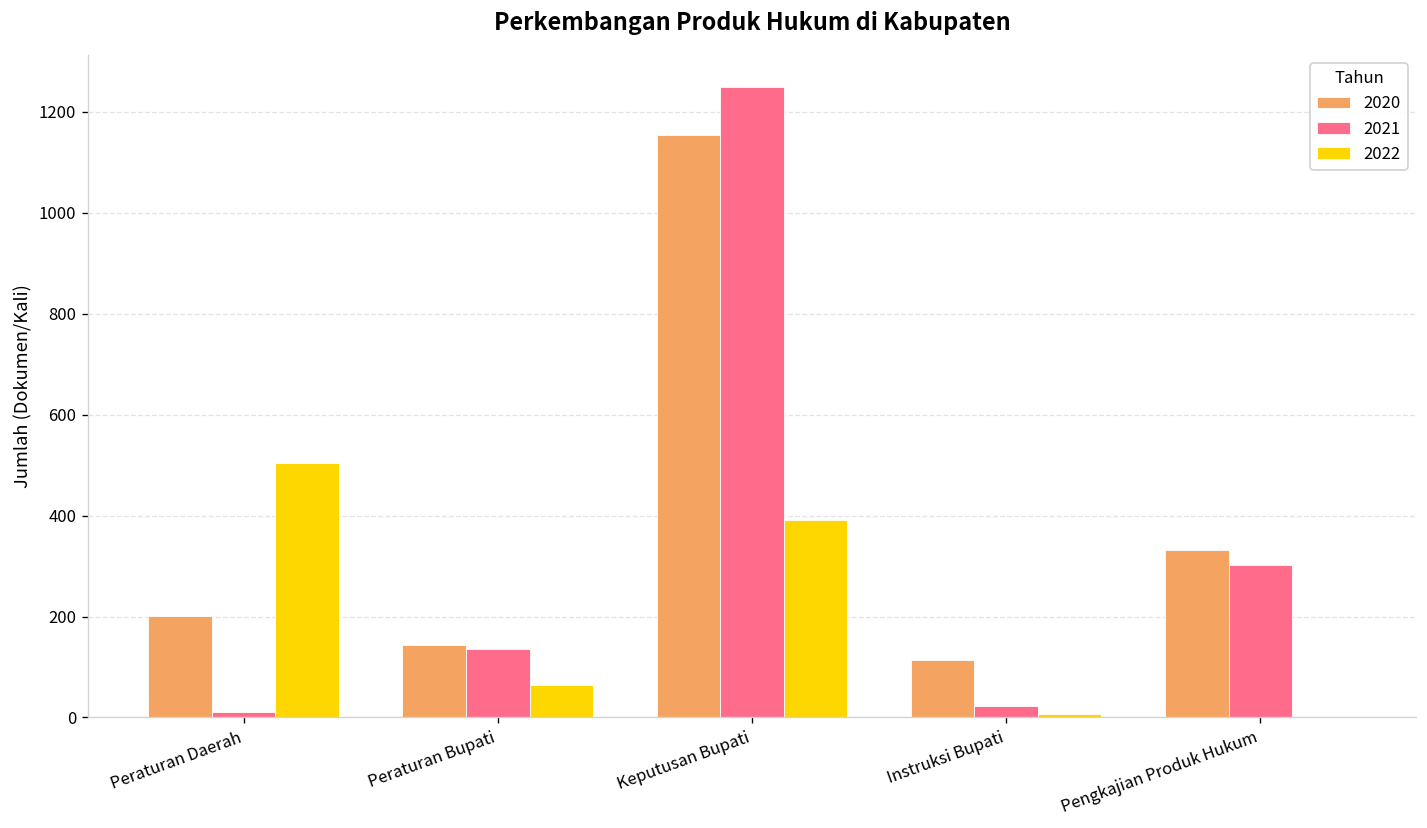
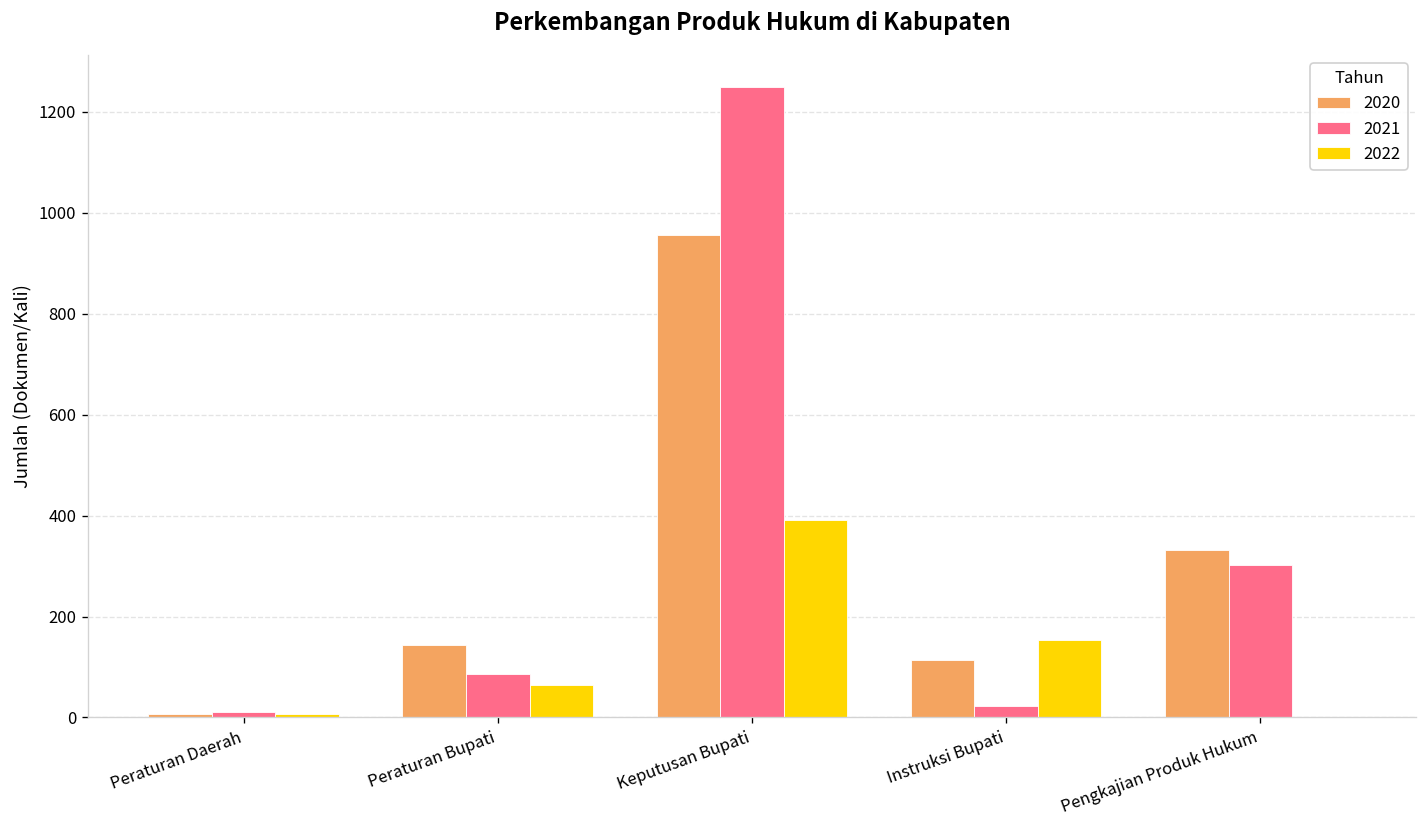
2020, Peraturan Daerah: 200 -> 10
2022, Peraturan Daerah: 510 -> 10
2021, Peraturan Bupati: 140 -> 90
2020, Keputusan Bupati: 1150 -> 960
2022, Instruksi Bupati: 10 -> 150
